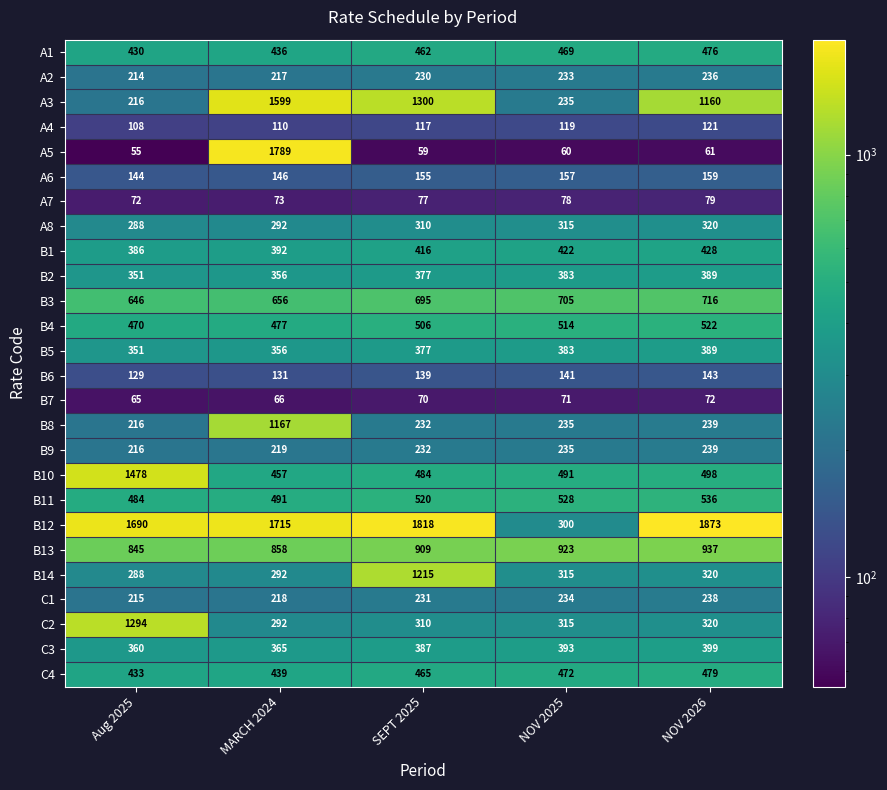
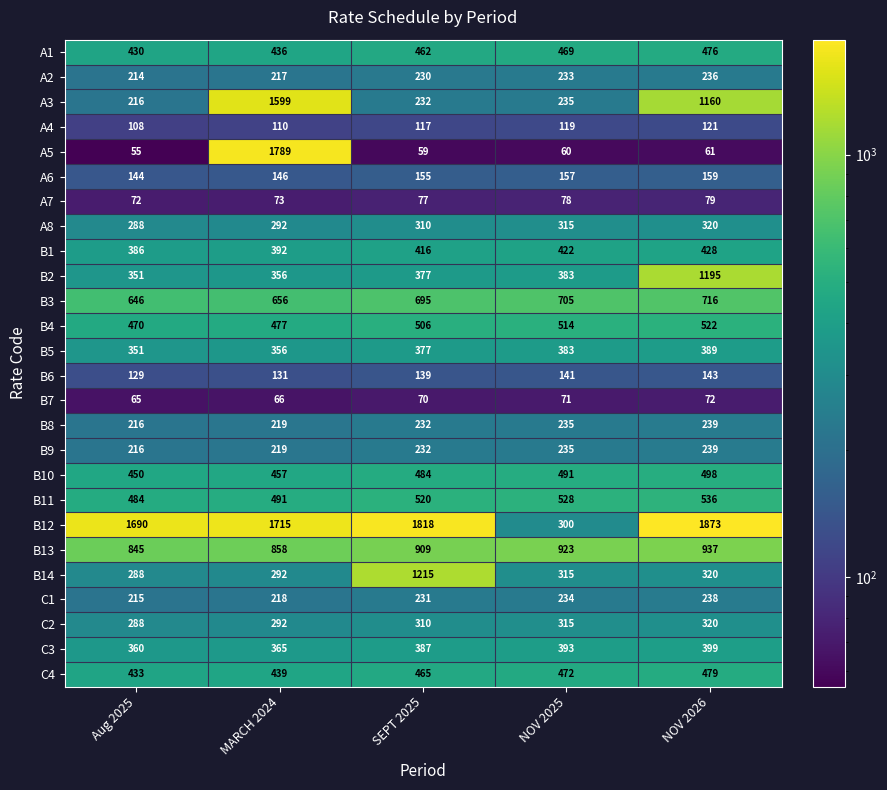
A3, SEPT 2025: 1300 -> 232
B2, NOV 2026: 389 -> 1195
B8, MARCH 2024: 1167 -> 219
B10, Aug 2025: 1478 -> 450
C2, Aug 2025: 1294 -> 288
